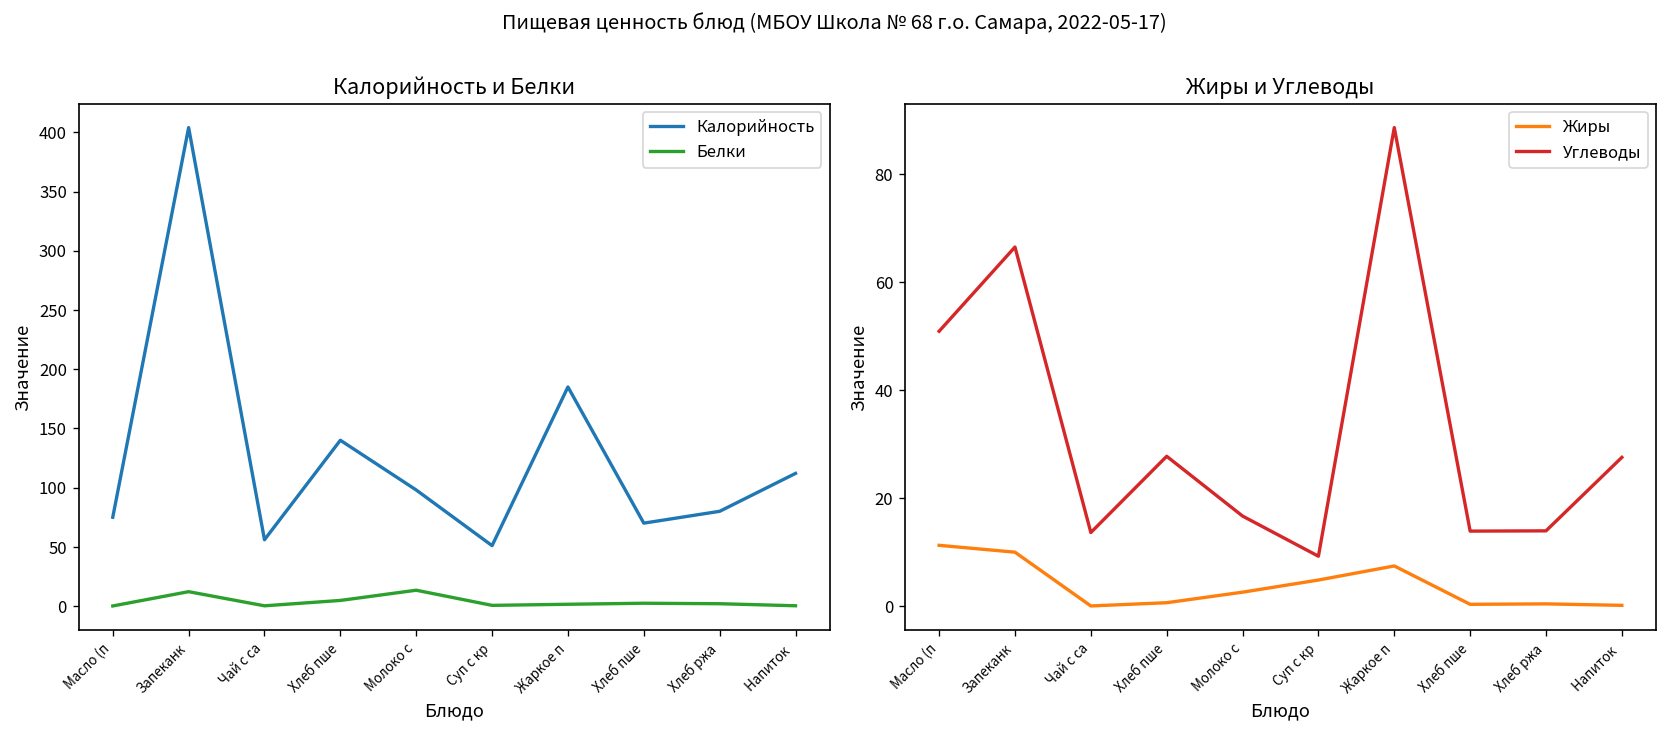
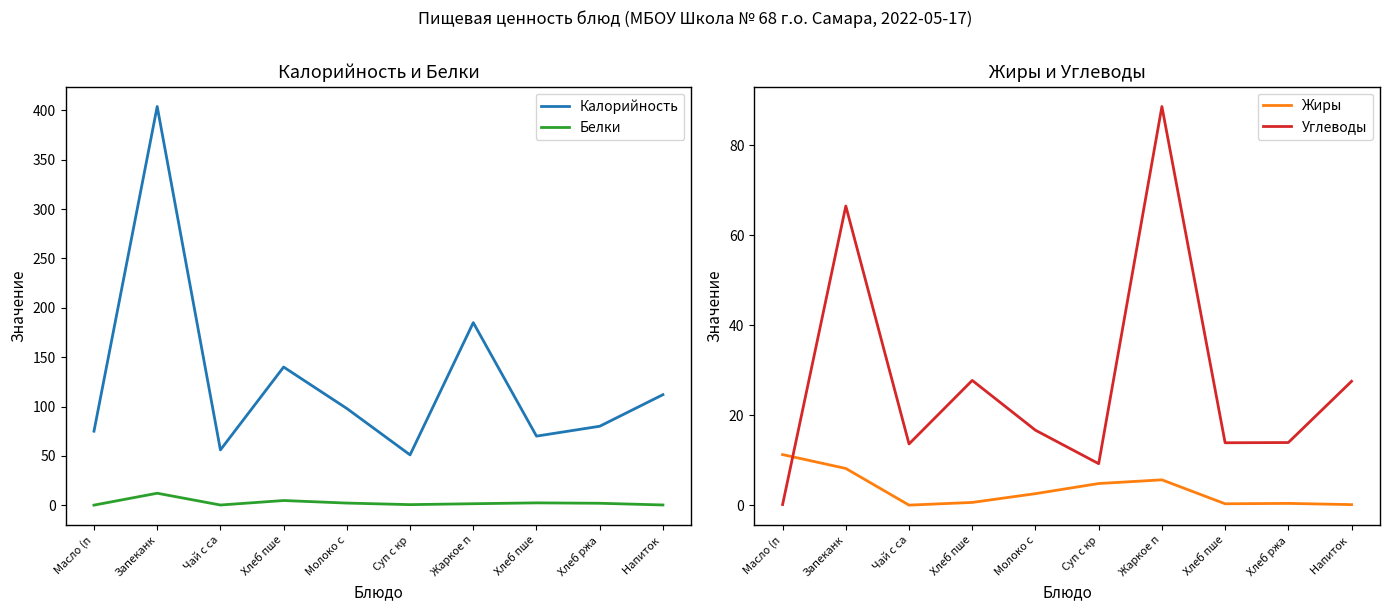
Калорийность и Белки, Белки, Молоко с: 10 -> 0
Жиры и Углеводы, Углеводы, Масло (п: 51 -> 0
Жиры и Углеводы, Жиры, Запеканк: 10 -> 8
Жиры и Углеводы, Жиры, Жаркое п: 7 -> 6
